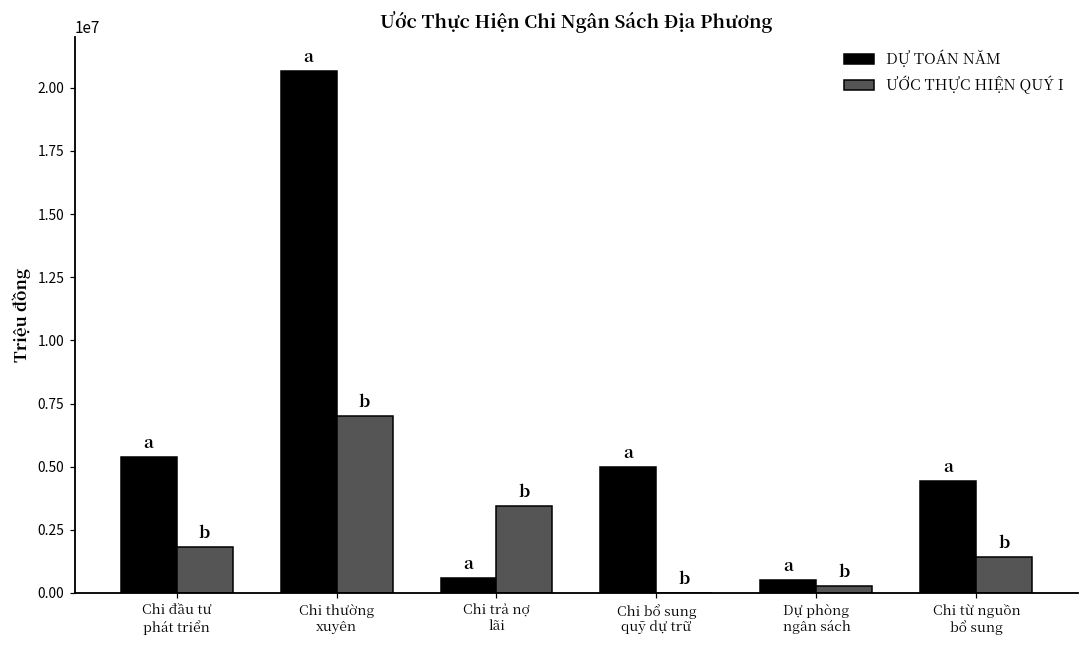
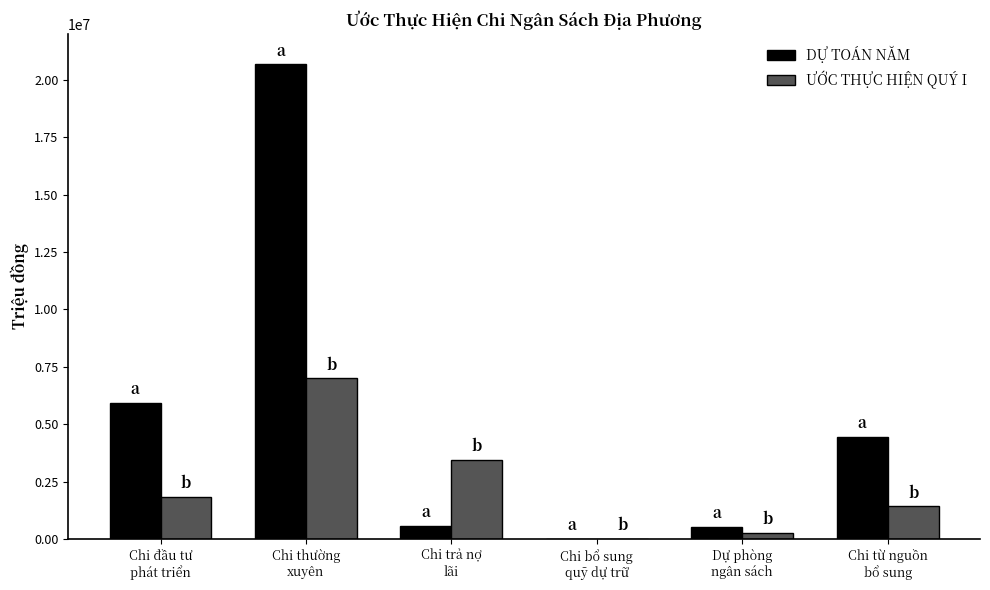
DỰ TOÁN NĂM, Chi đầu tư phát triển: 5400000 -> 5900000
DỰ TOÁN NĂM, Chi bổ sung quỹ dự trữ: 5000000 -> 0
